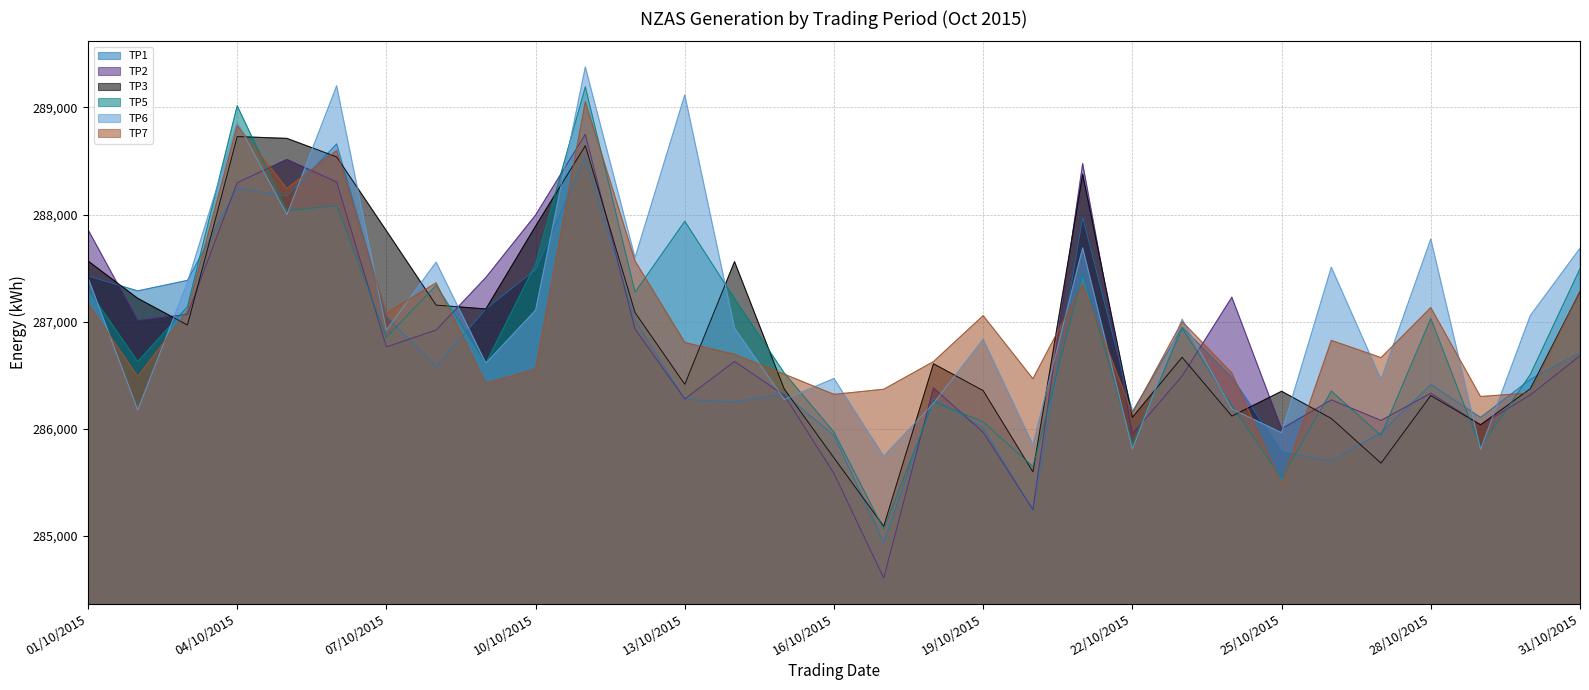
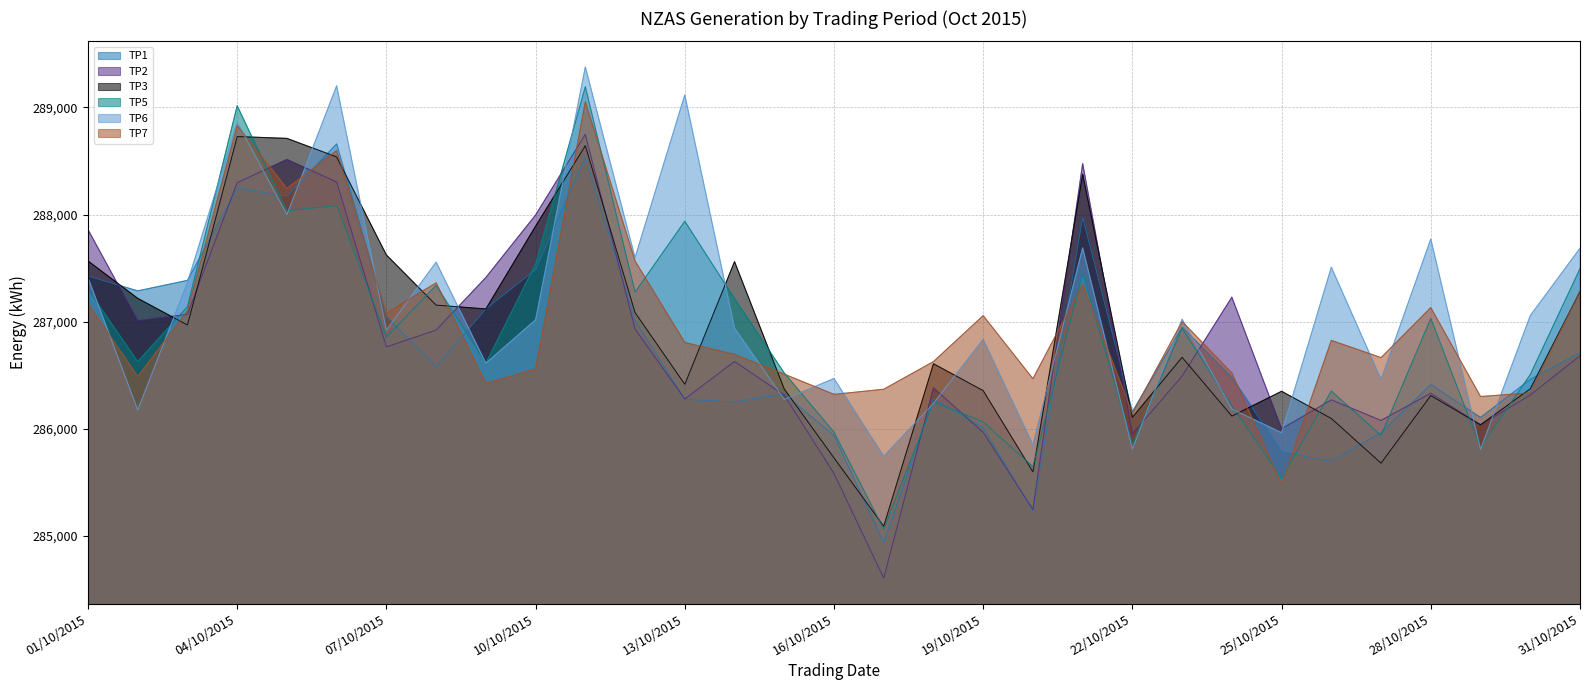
TP3, 07/10/2015: 287,850 -> 287,620
TP6, 10/10/2015: 287,110 -> 287,020
